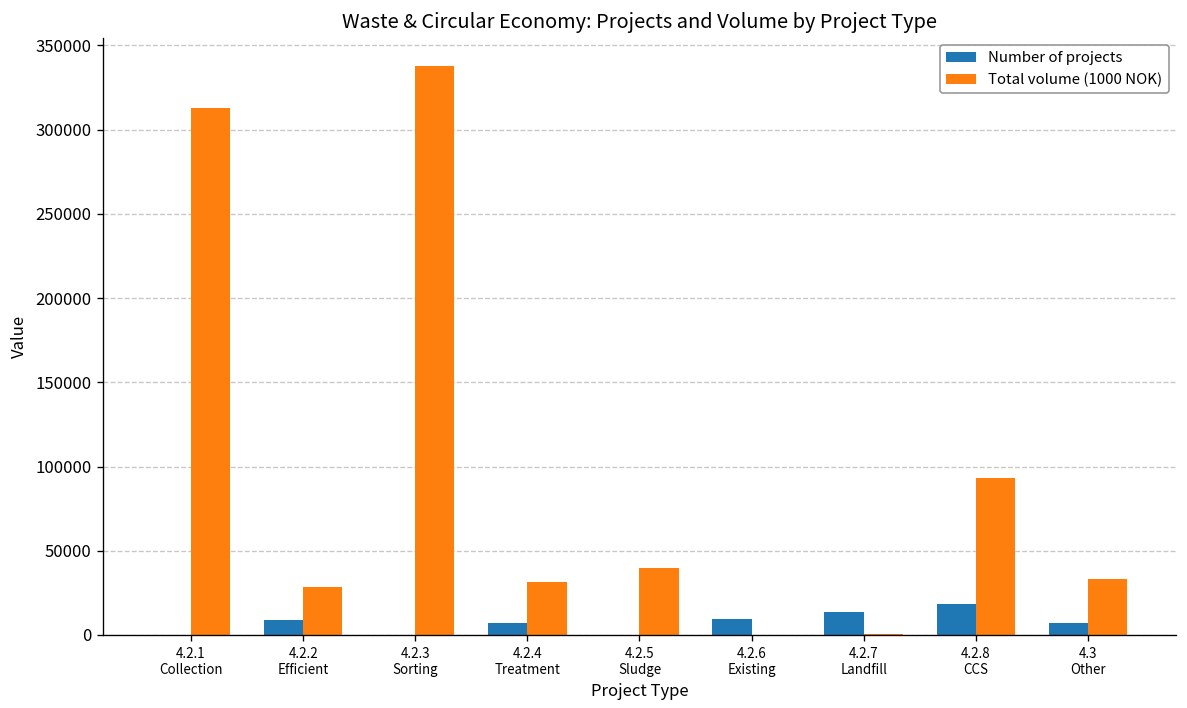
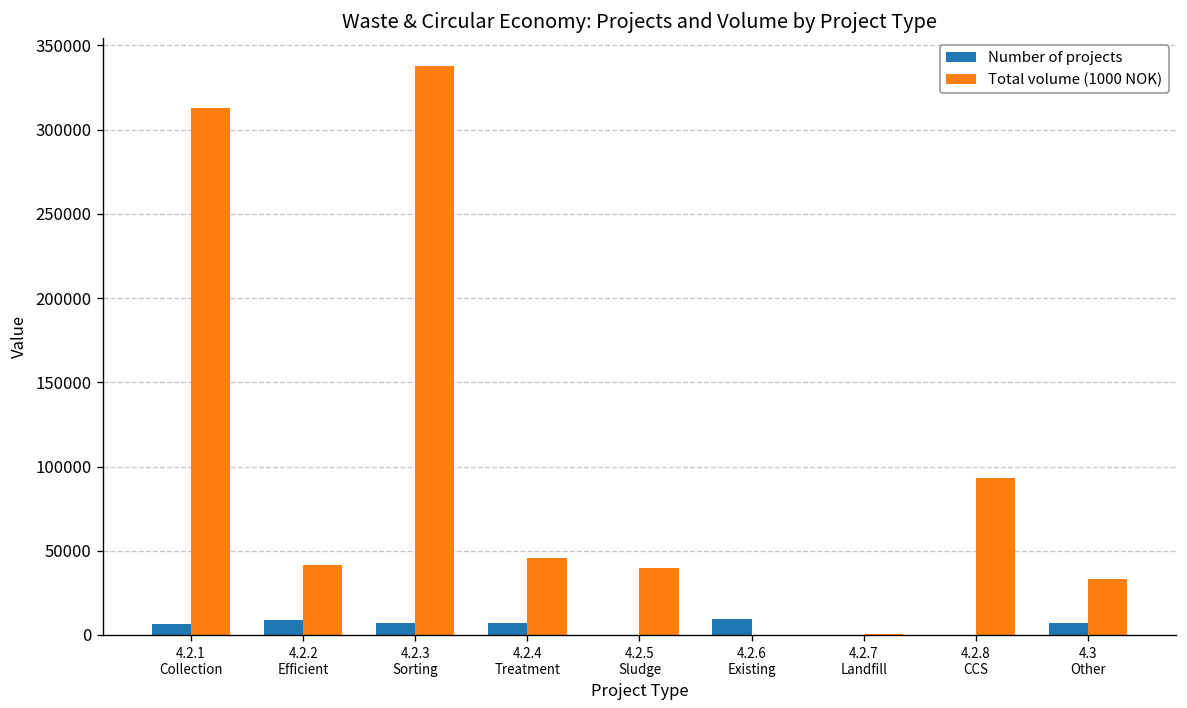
Number of projects, 4.2.1 Collection: 0 -> 7000
Total volume (1000 NOK), 4.2.2 Efficient: 28000 -> 42000
Number of projects, 4.2.3 Sorting: 0 -> 7000
Total volume (1000 NOK), 4.2.4 Treatment: 32000 -> 46000
Number of projects, 4.2.7 Landfill: 14000 -> 0
Number of projects, 4.2.8 CCS: 19000 -> 0
